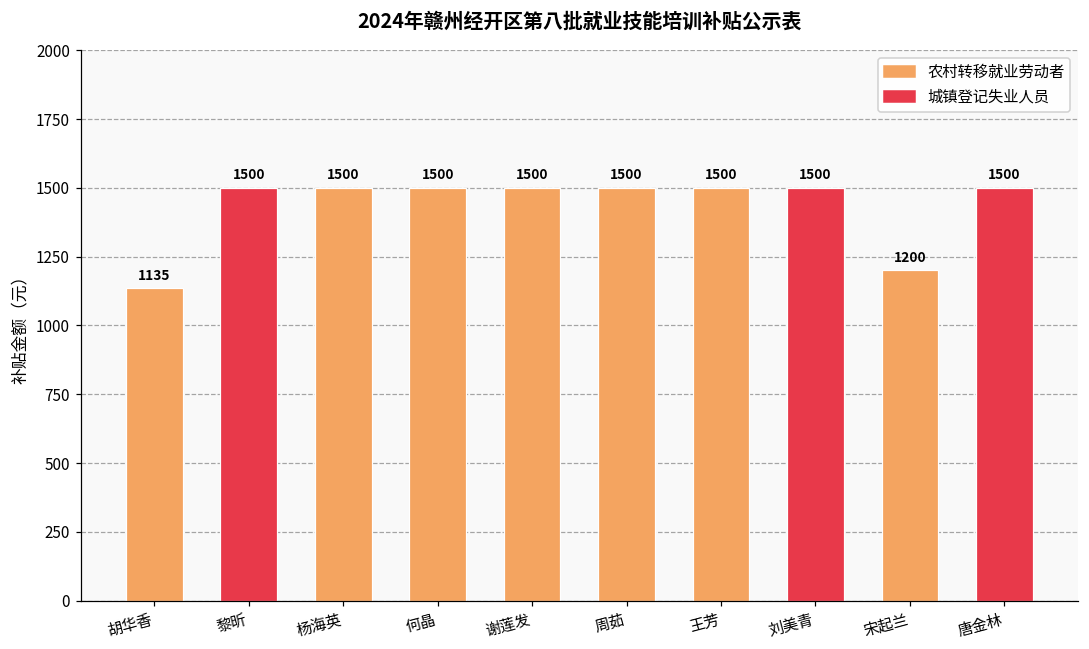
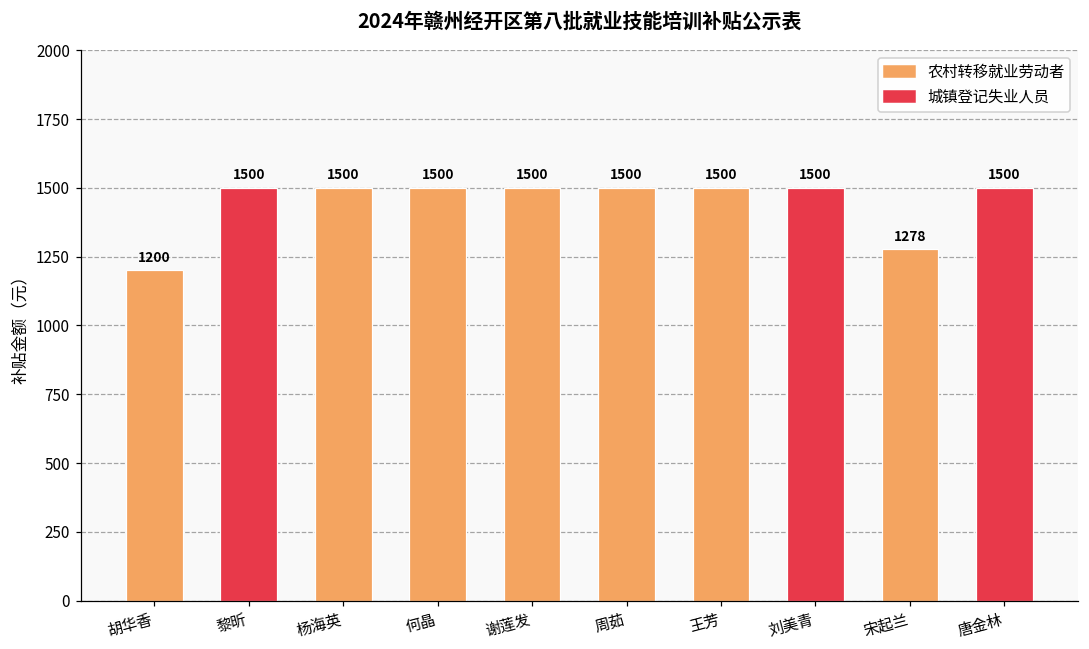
胡华香: 1135 -> 1200
宋起兰: 1200 -> 1278
